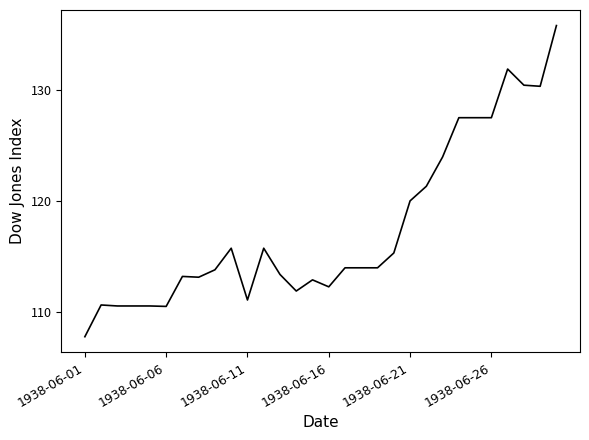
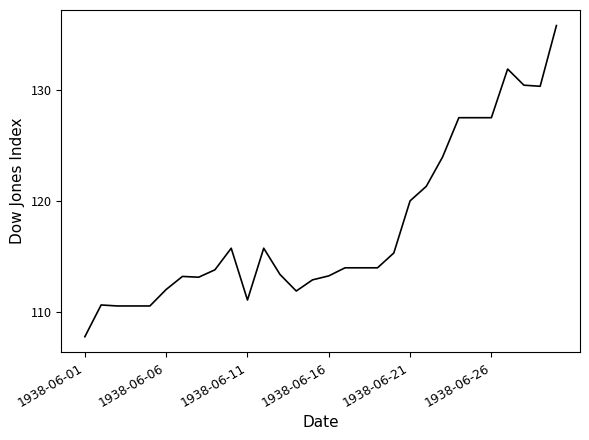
1938-06-06: 110.5 -> 112.0
1938-06-16: 112.3 -> 113.2
